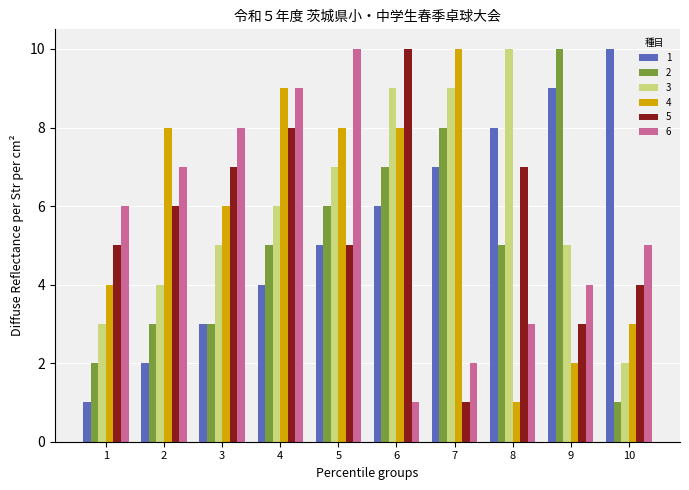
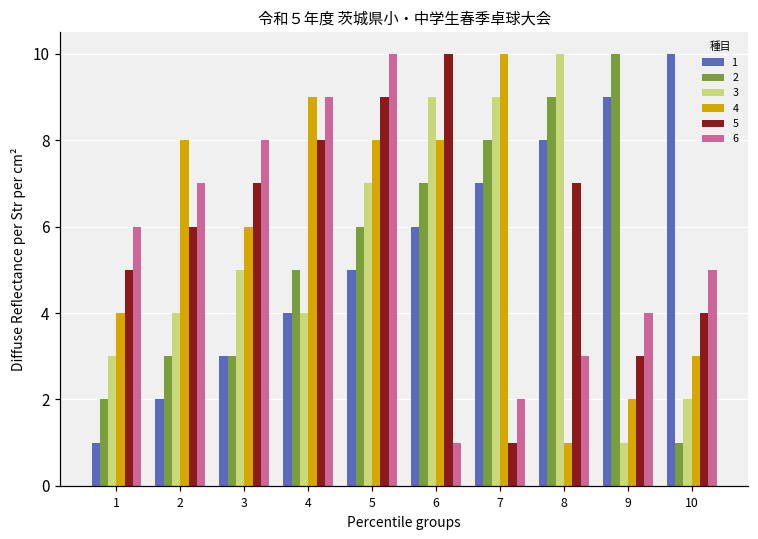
3, 4: 6 -> 4
5, 5: 5 -> 9
2, 8: 5 -> 9
3, 9: 5 -> 1
